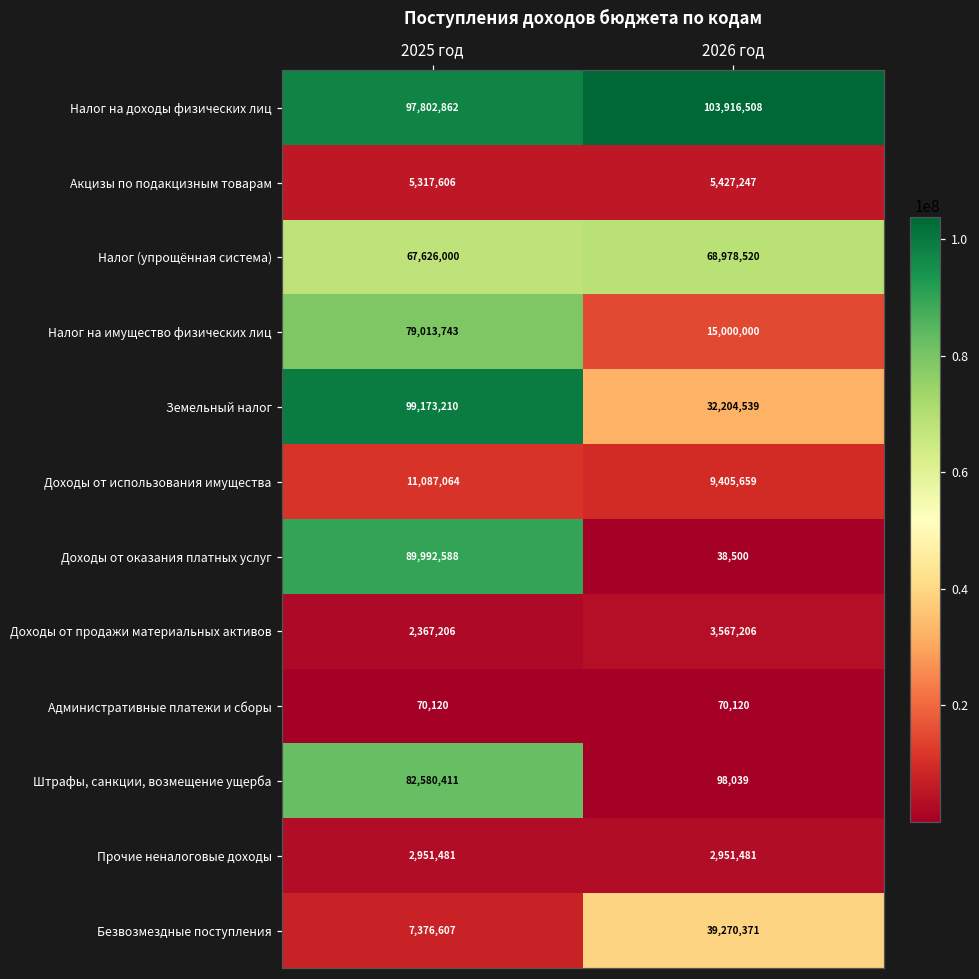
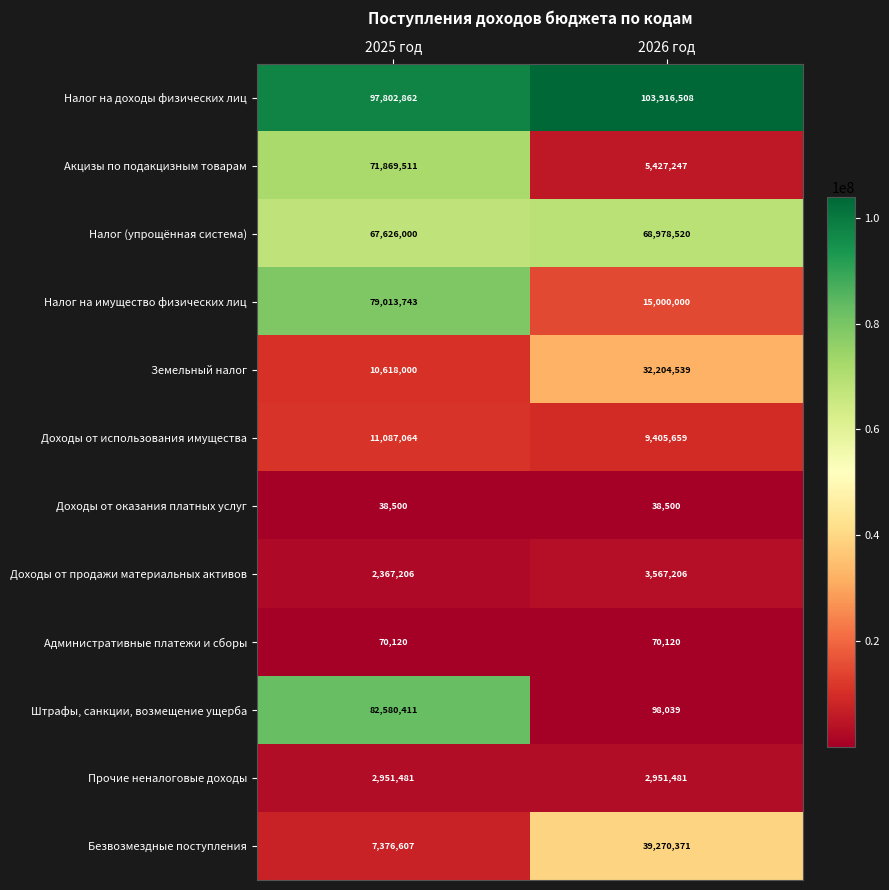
Акцизы по подакцизным товарам, 2025 год: 5,317,606 -> 71,869,511
Земельный налог, 2025 год: 99,173,210 -> 10,618,000
Доходы от оказания платных услуг, 2025 год: 89,992,588 -> 38,500
